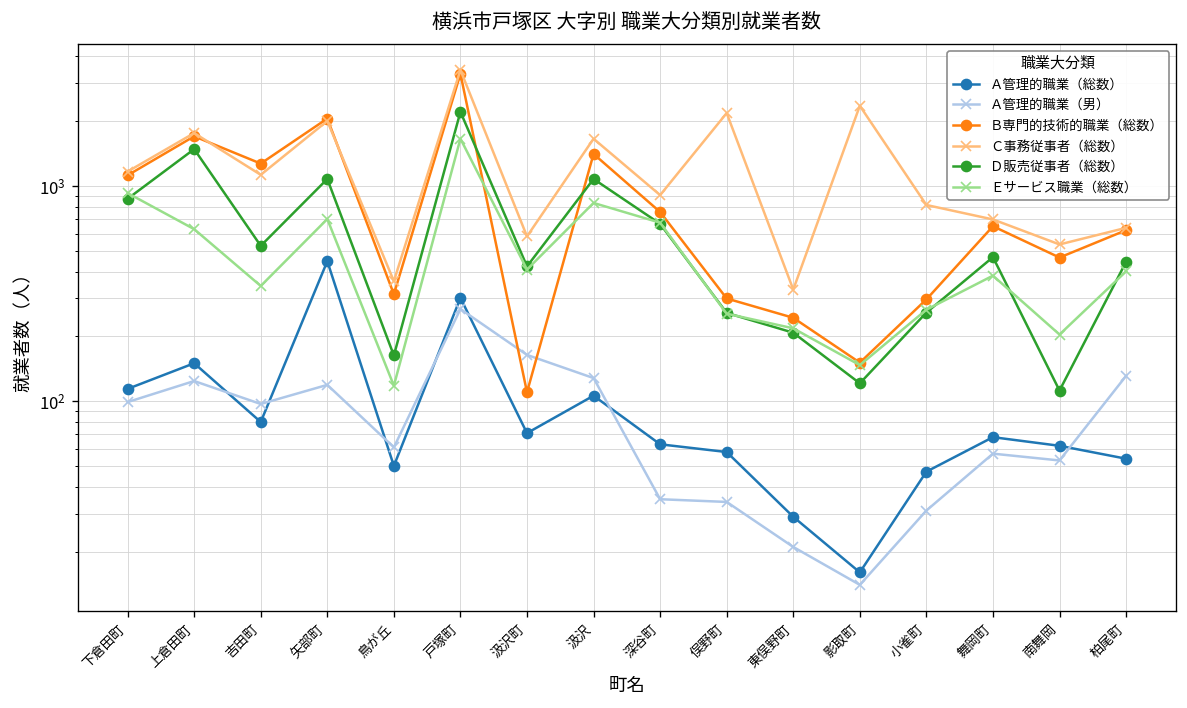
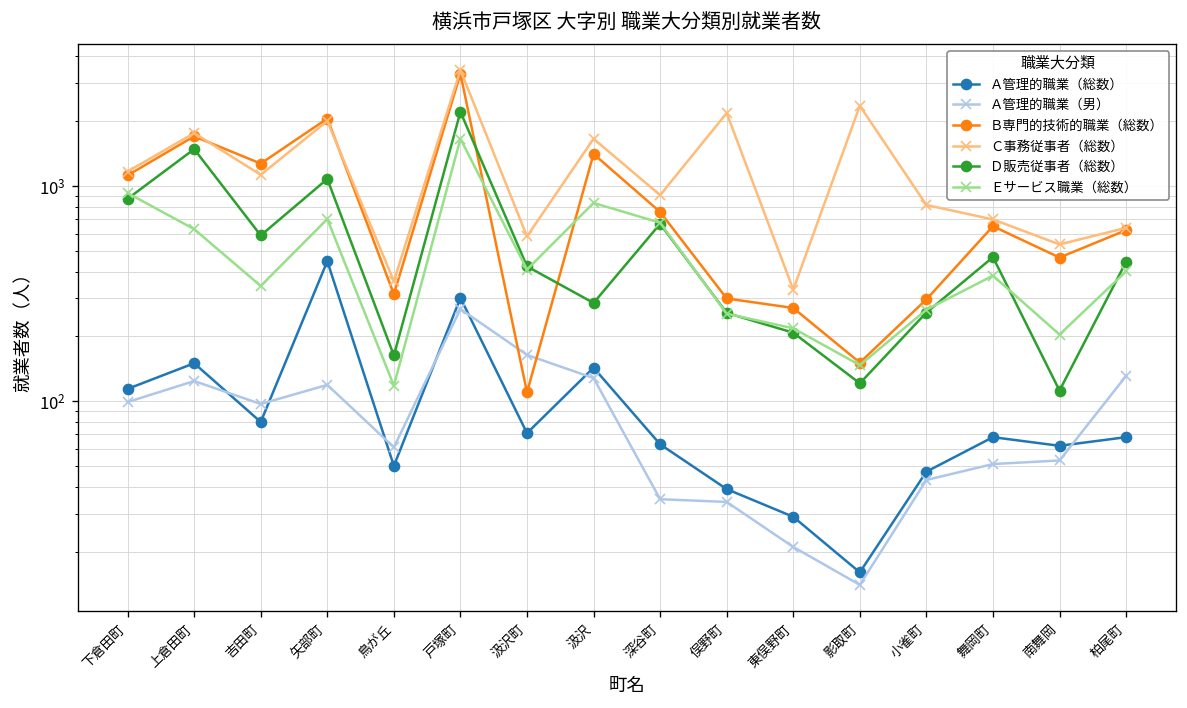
Ｄ販売従事者（総数）, 吉田町: 530 -> 590
Ａ管理的職業（総数）, 汲沢: 110 -> 140
Ｄ販売従事者（総数）, 汲沢: 1100 -> 290
Ａ管理的職業（総数）, 俣野町: 58 -> 39
Ｂ専門的技術的職業（総数）, 東俣野町: 240 -> 270
Ａ管理的職業（男）, 小雀町: 31 -> 43
Ａ管理的職業（男）, 舞岡町: 57 -> 51
Ａ管理的職業（総数）, 柏尾町: 54 -> 68
